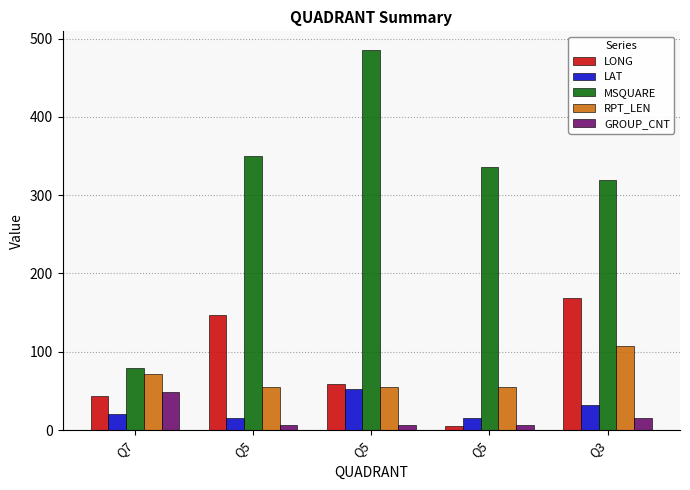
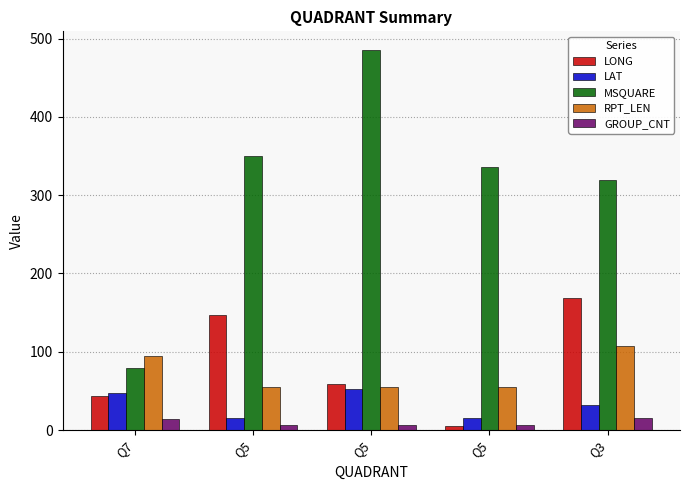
LAT, Q7: 20 -> 50
RPT_LEN, Q7: 70 -> 100
GROUP_CNT, Q7: 50 -> 10
